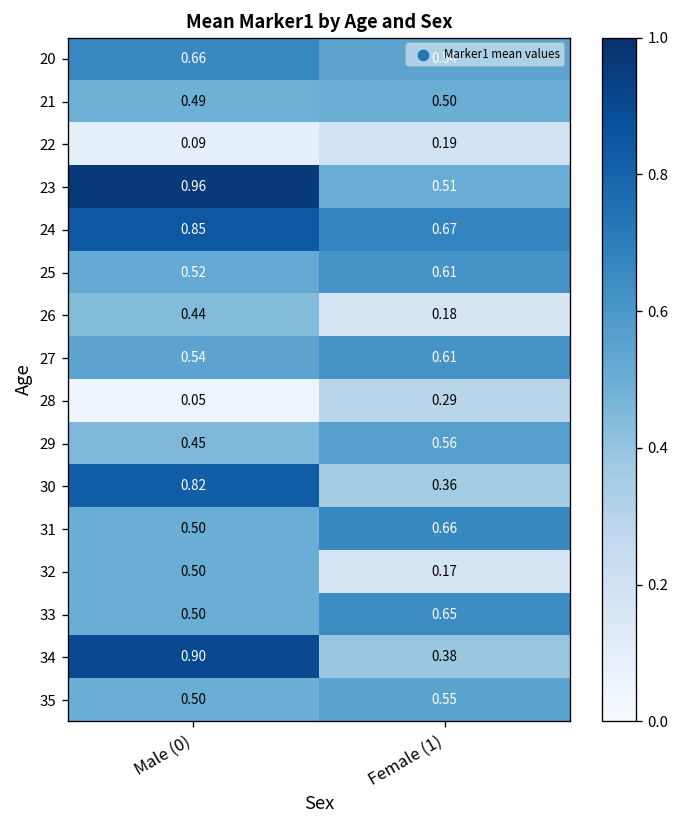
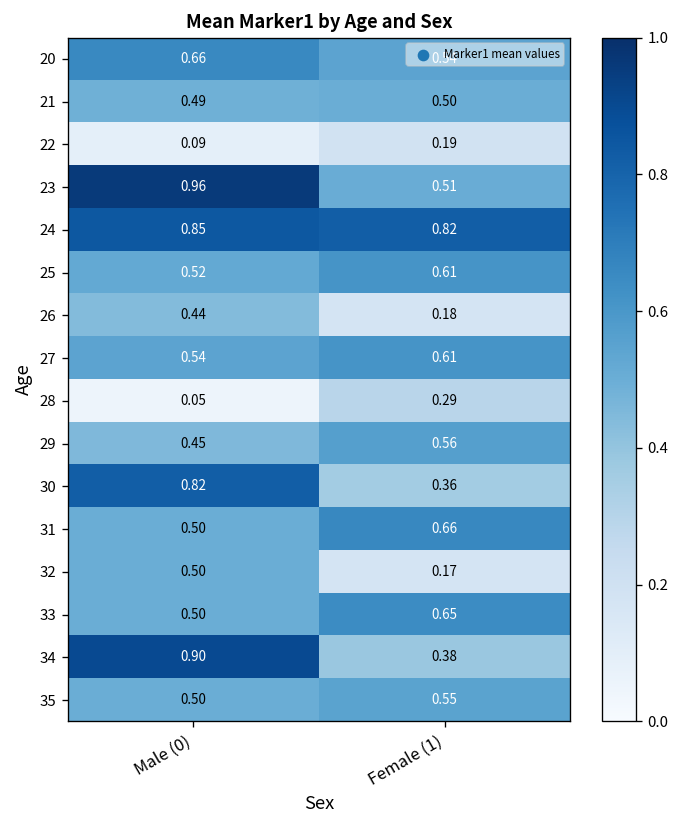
24, Female (1): 0.67 -> 0.82
